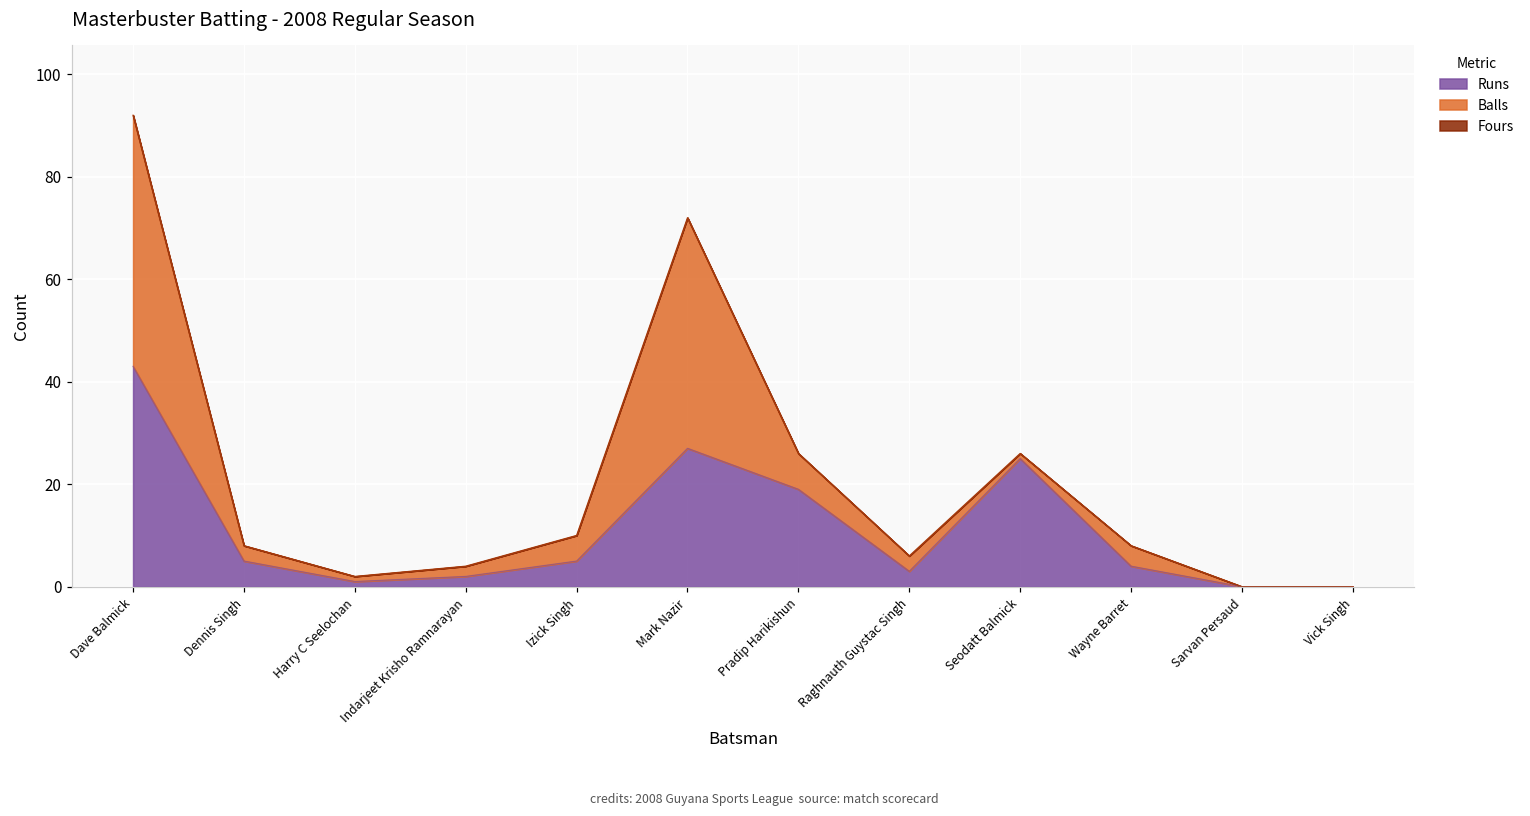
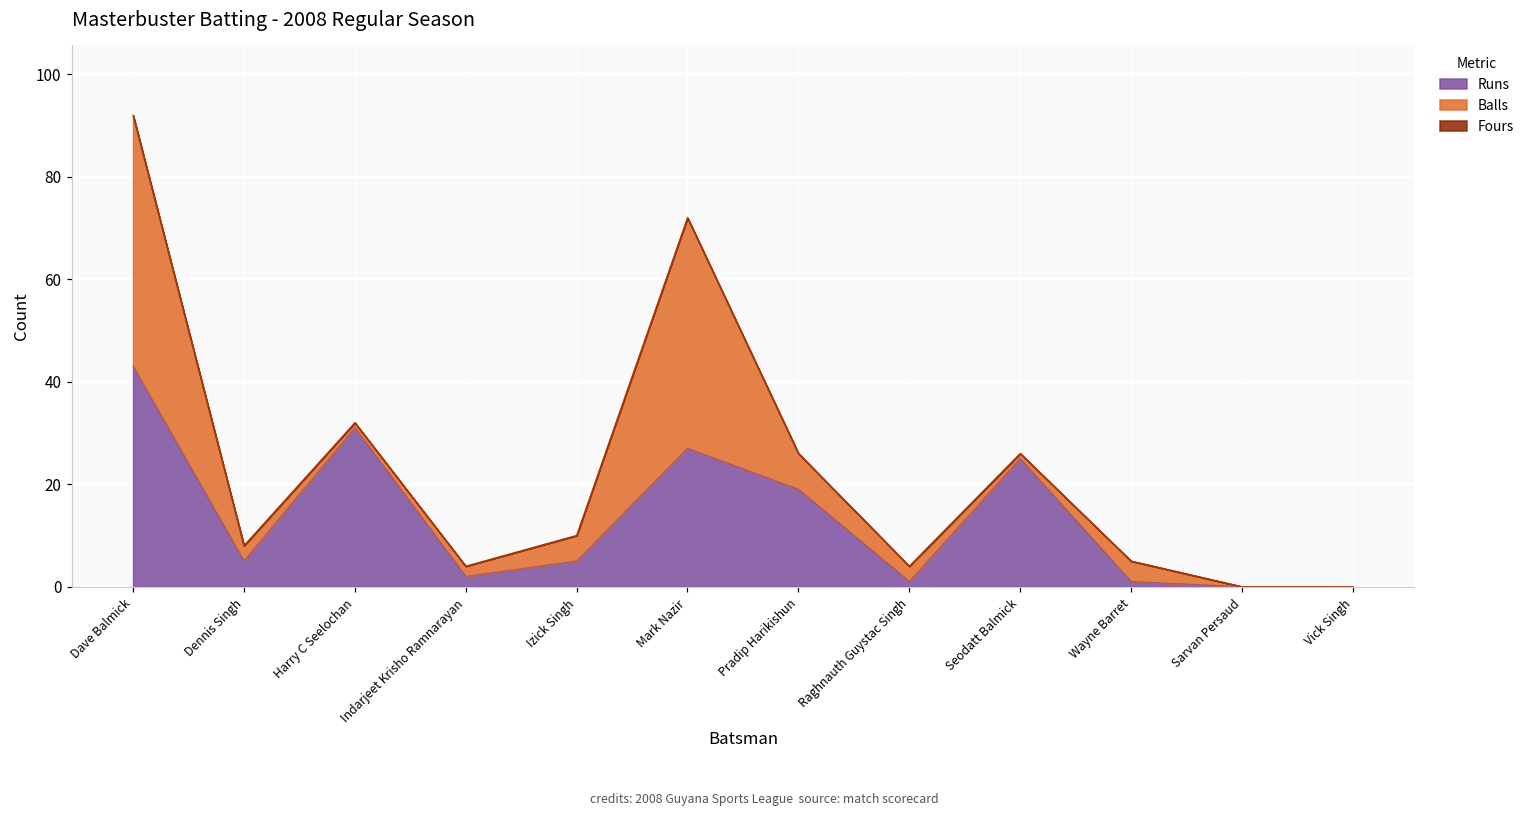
Runs, Harry C Seelochan: 1 -> 31
Runs, Raghnauth Guystac Singh: 3 -> 1
Runs, Wayne Barret: 4 -> 1
